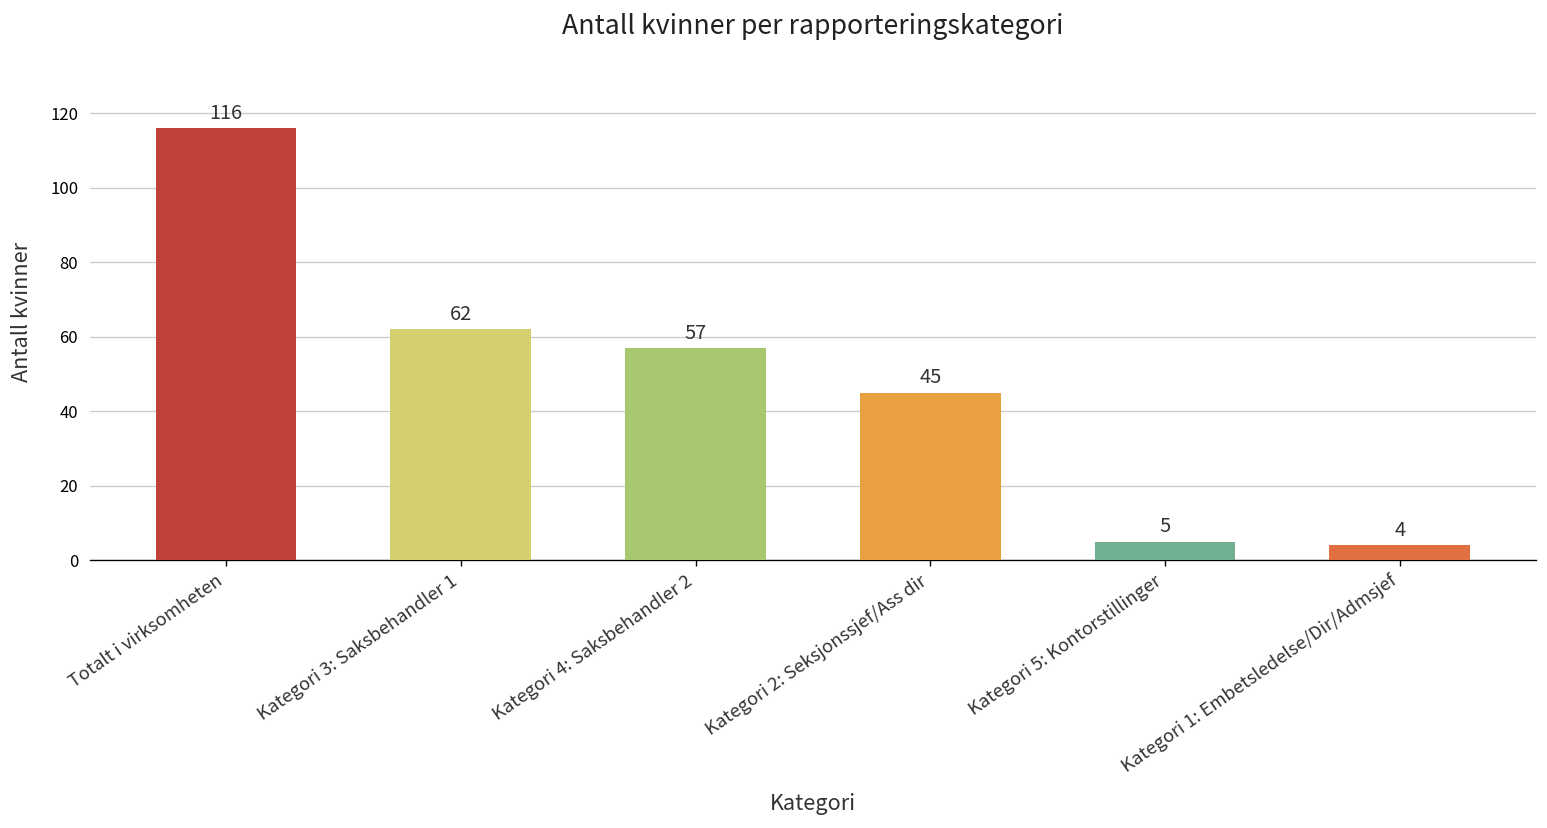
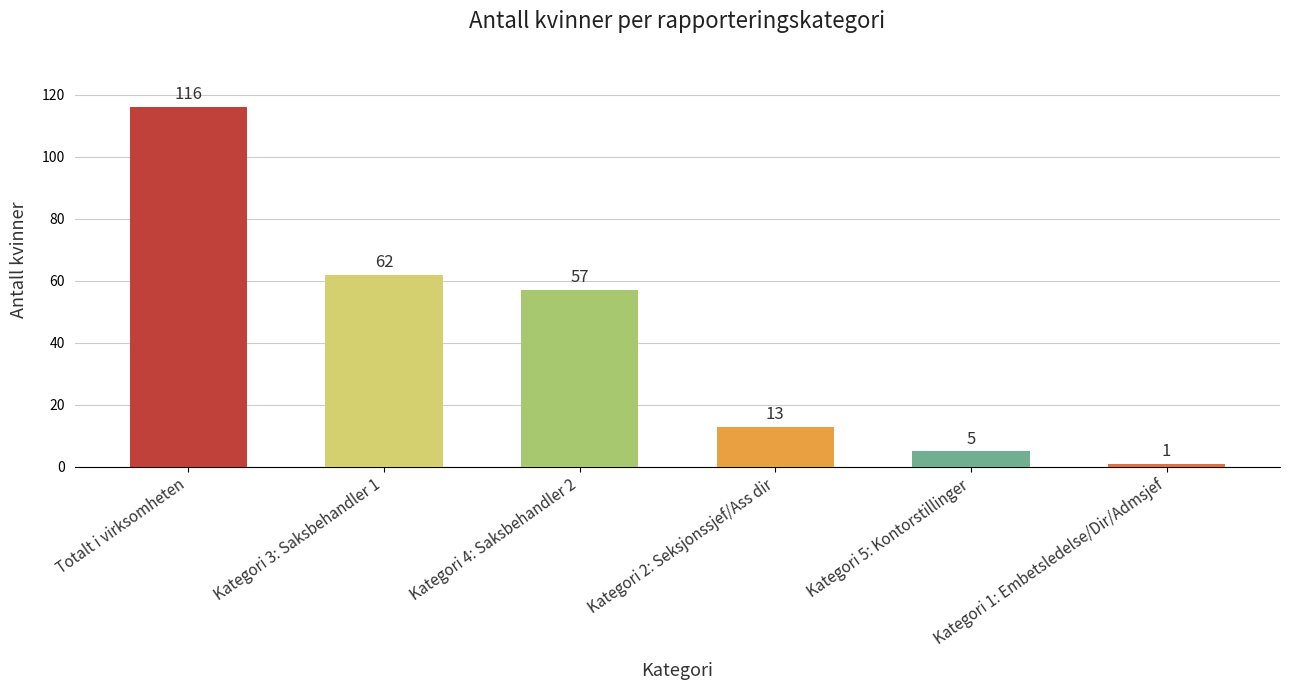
Kategori 2: Seksjonssjef/Ass dir: 45 -> 13
Kategori 1: Embetsledelse/Dir/Admsjef: 4 -> 1
